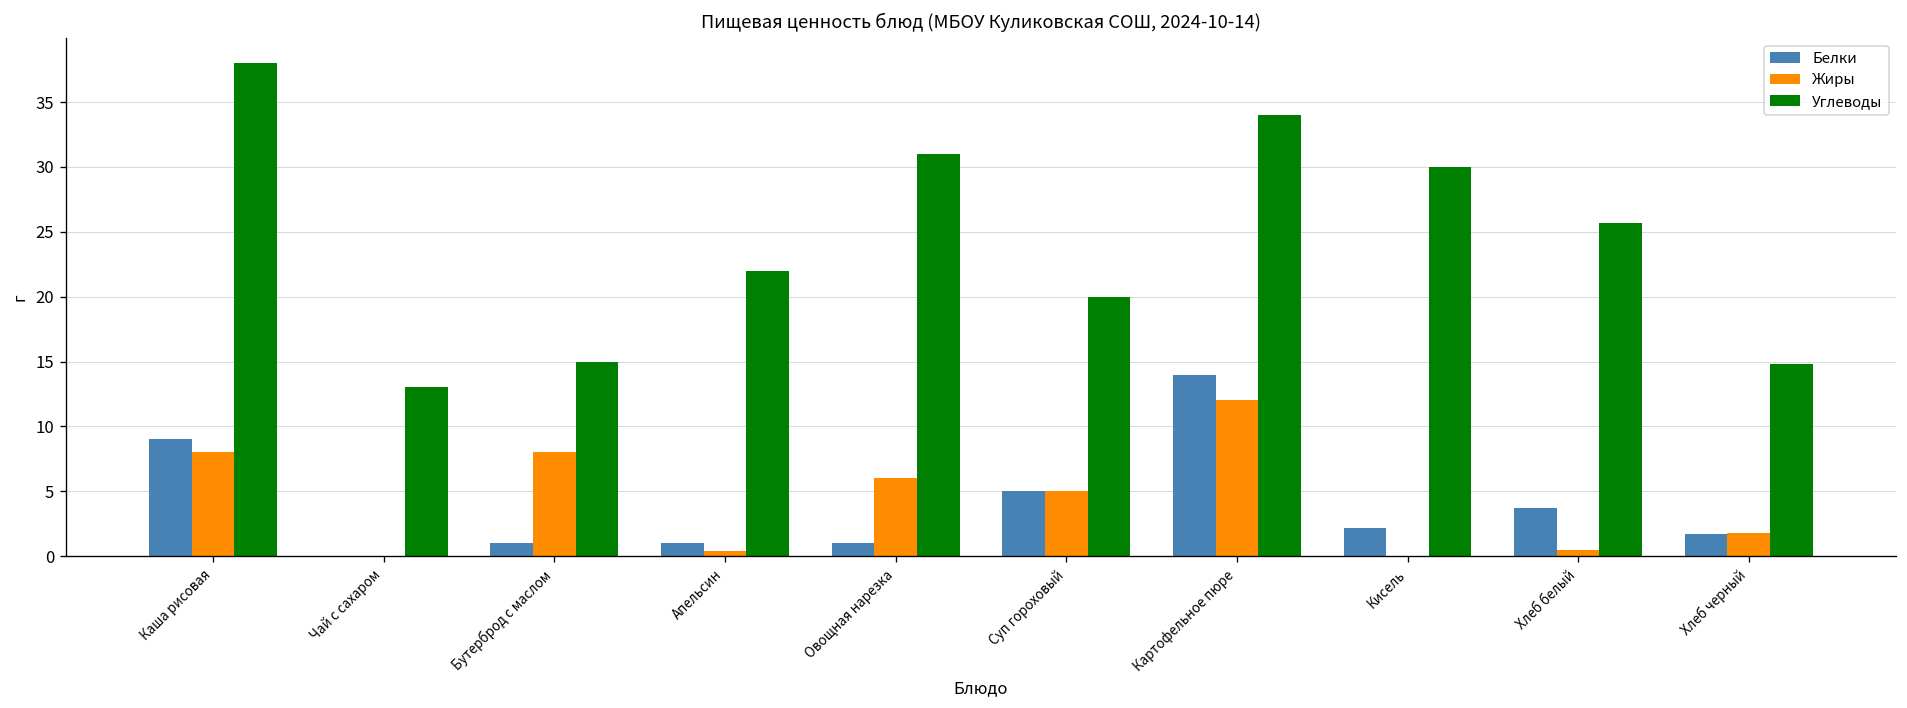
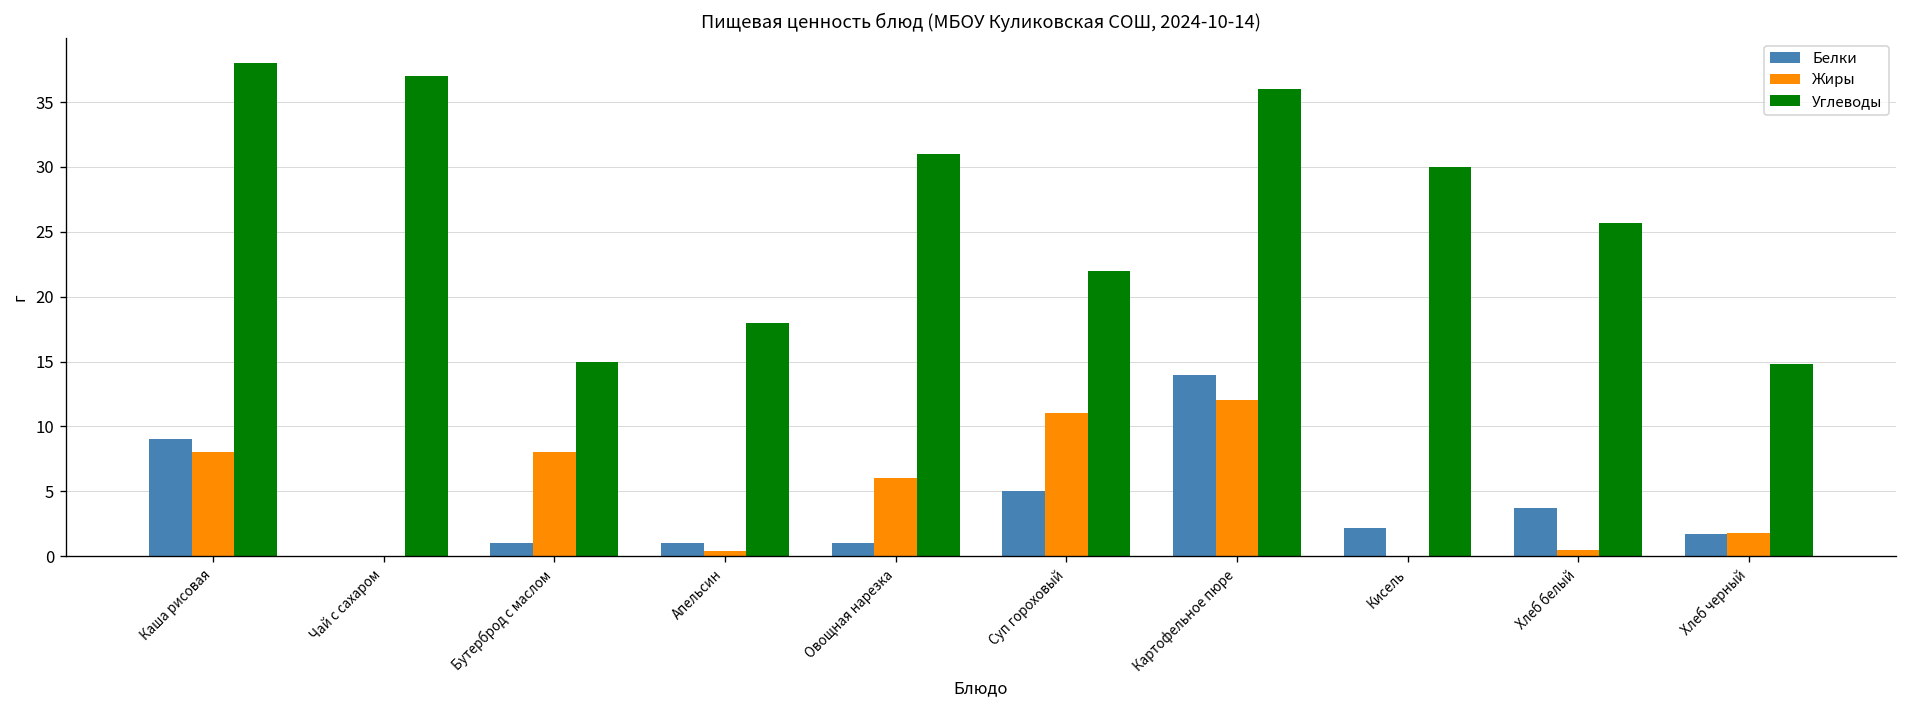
Углеводы, Чай с сахаром: 13 -> 37
Углеводы, Апельсин: 22 -> 18
Жиры, Суп гороховый: 5 -> 11
Углеводы, Суп гороховый: 20 -> 22
Углеводы, Картофельное пюре: 34 -> 36
